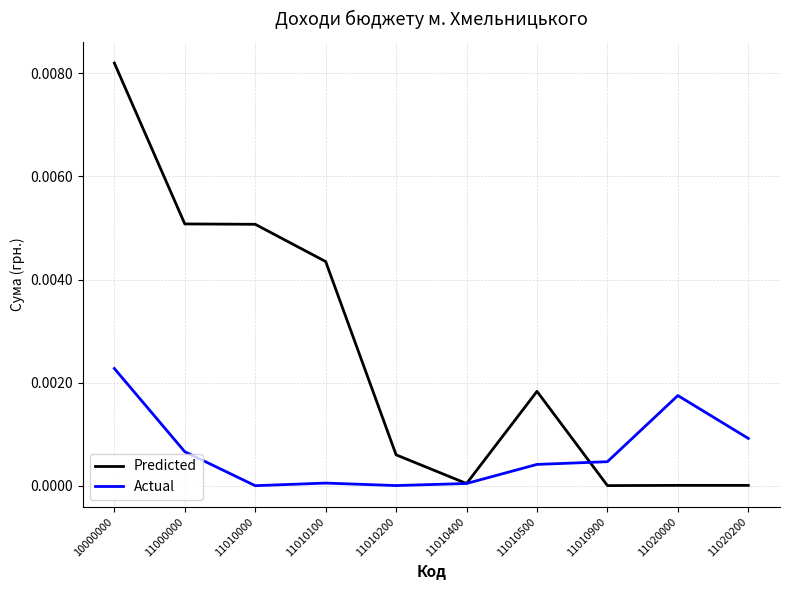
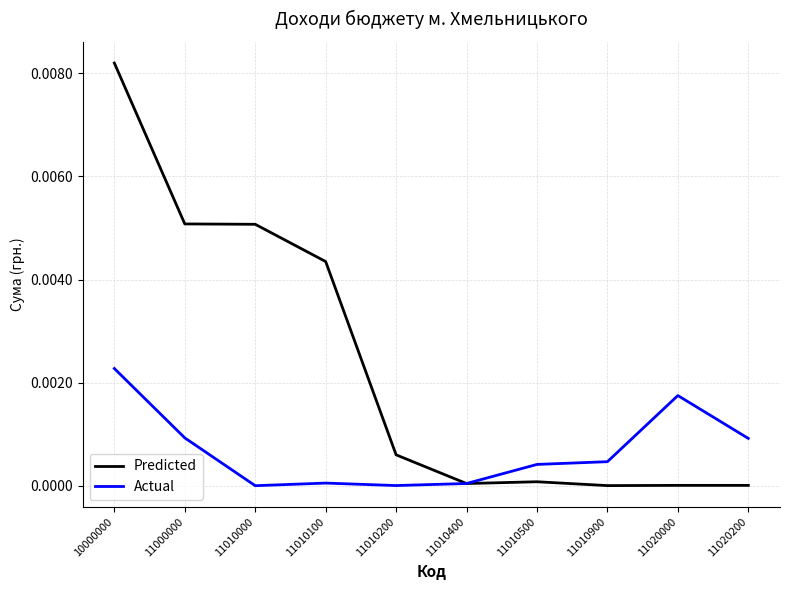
Actual, 11000000: 0.0007 -> 0.0009
Predicted, 11010500: 0.0018 -> 0.0001
